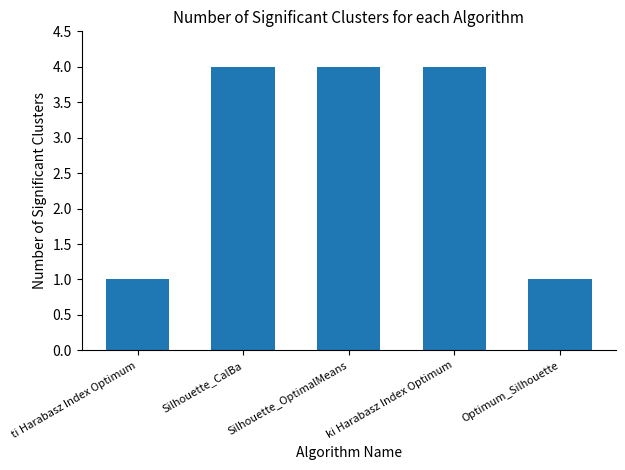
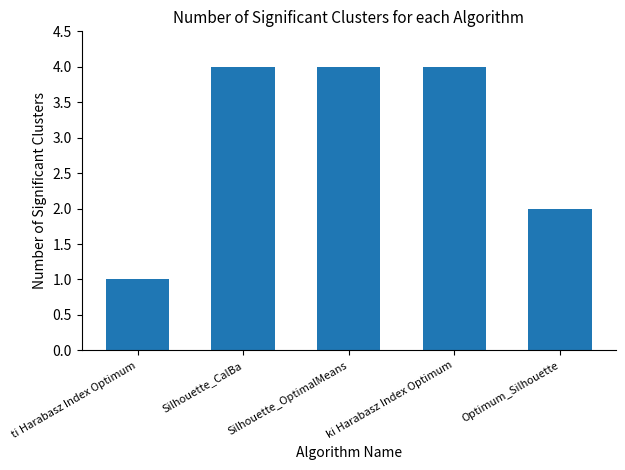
Optimum_Silhouette: 1 -> 2
